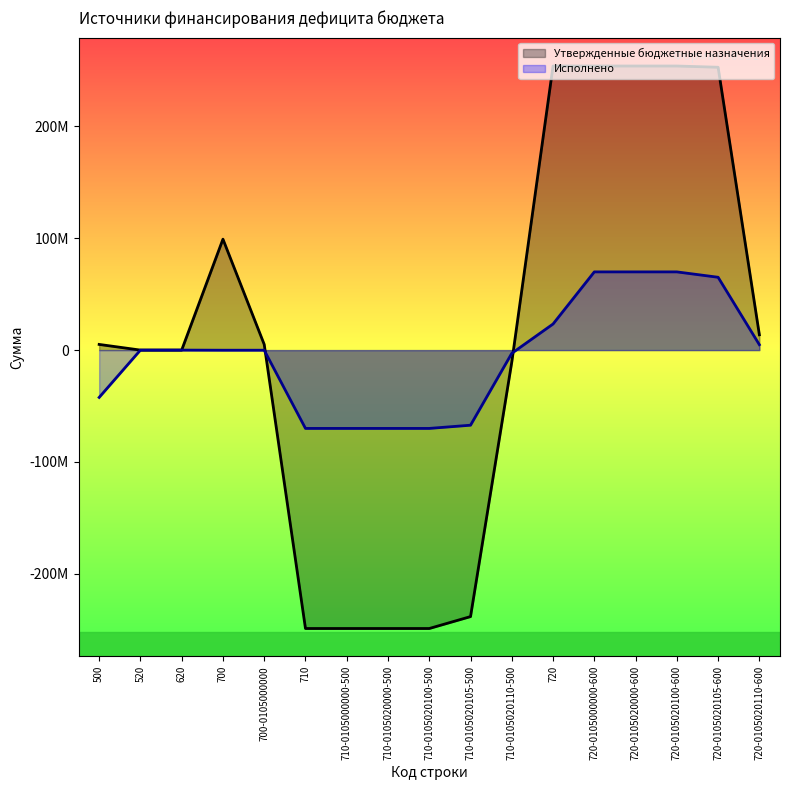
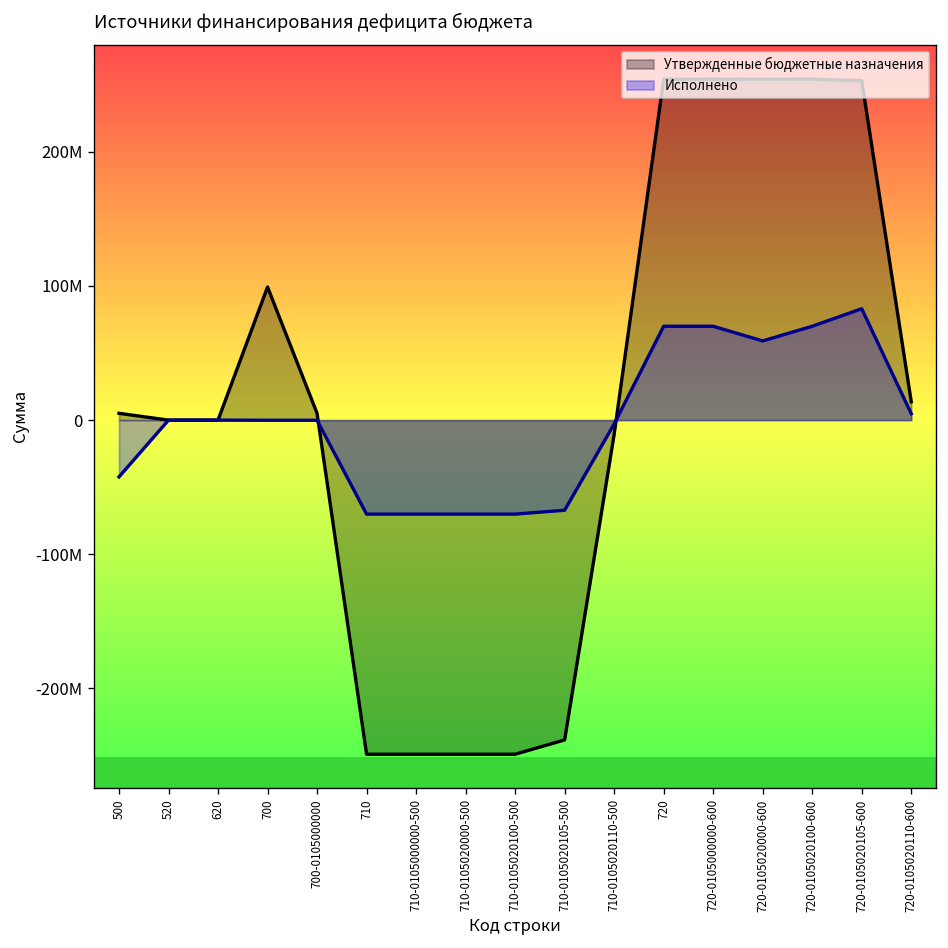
Исполнено, 720: 23000000 -> 70000000
Исполнено, 720-0105020000-600: 70000000 -> 59000000
Исполнено, 720-0105020105-600: 65000000 -> 83000000
